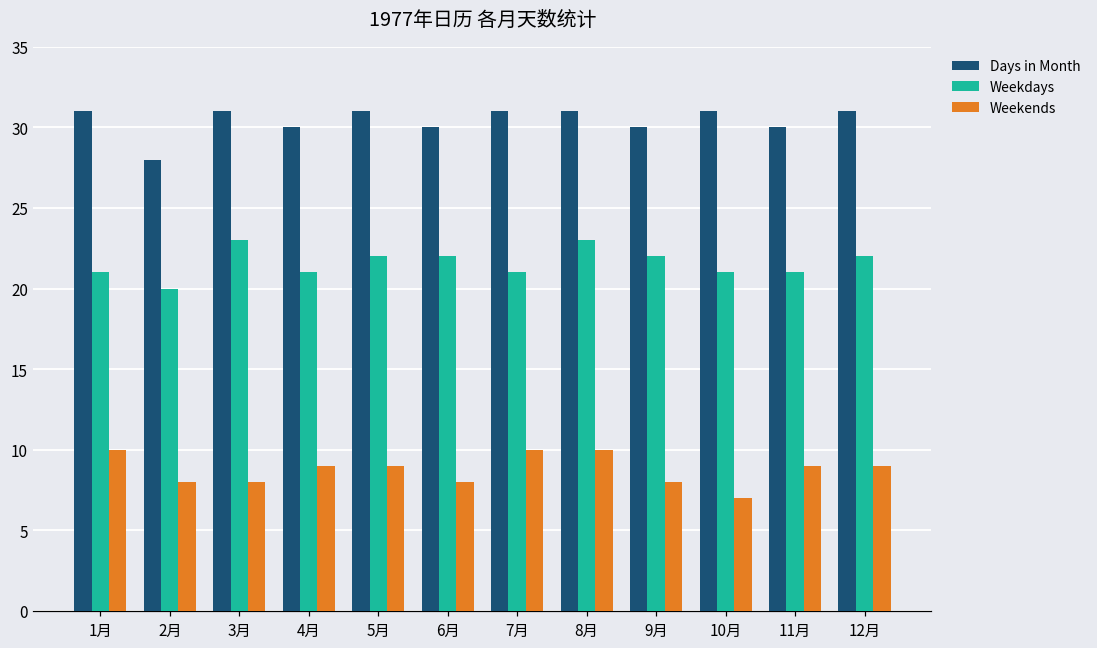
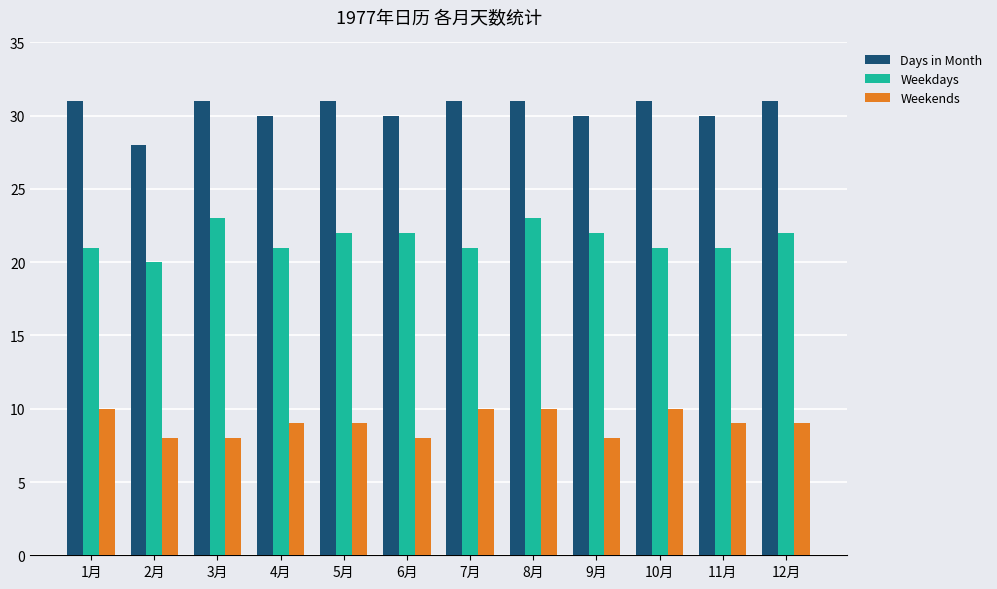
Weekends, 10月: 7 -> 10
